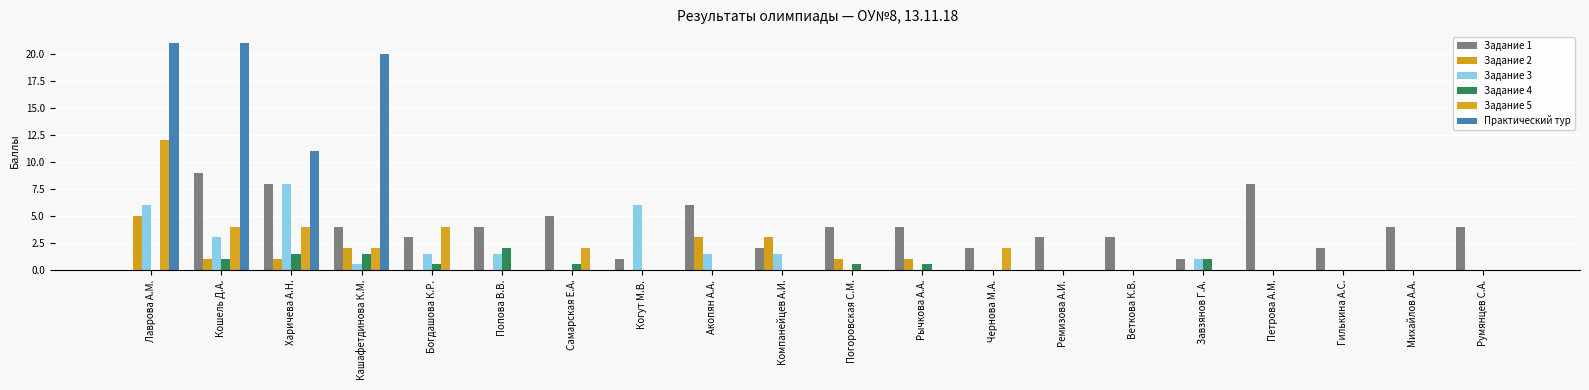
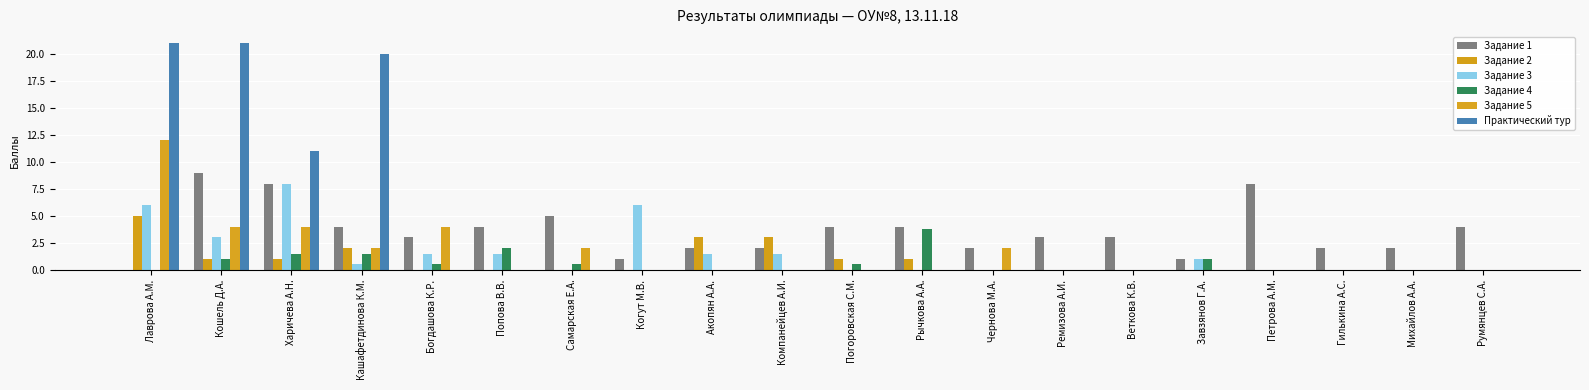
Задание 1, Акопян А.А.: 6 -> 2
Задание 4, Рычкова А.А.: 0.5 -> 3.8
Задание 1, Михайлов А.А.: 4 -> 2
